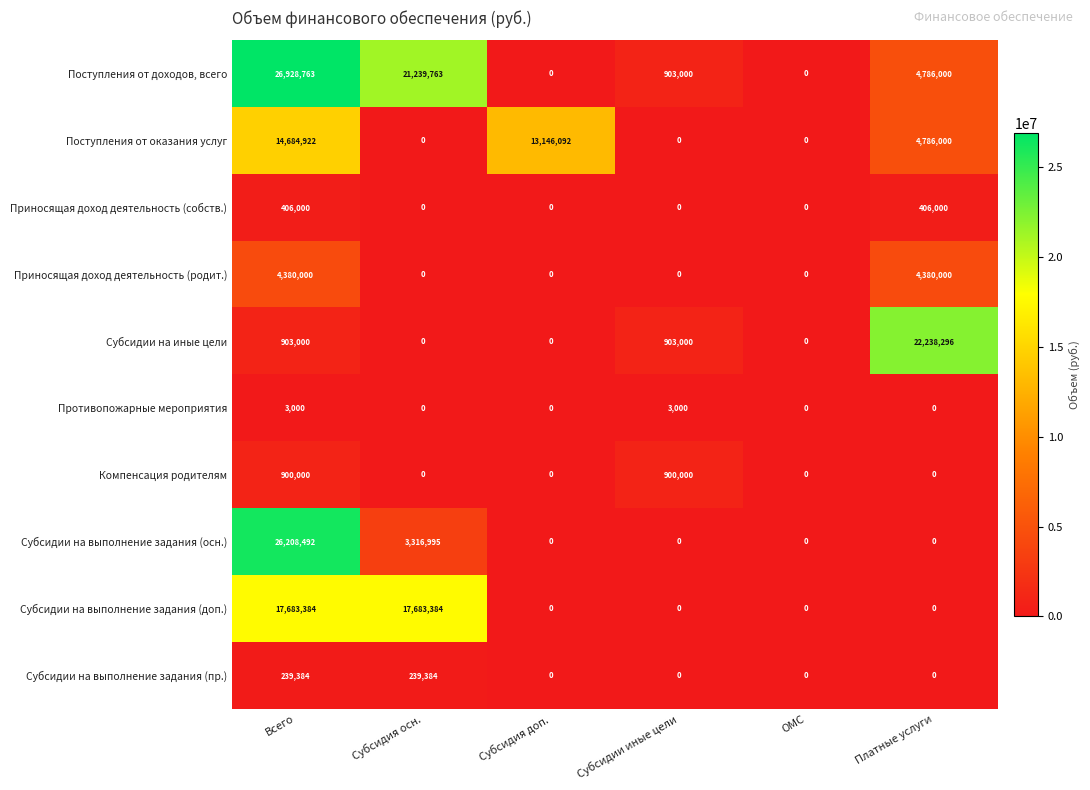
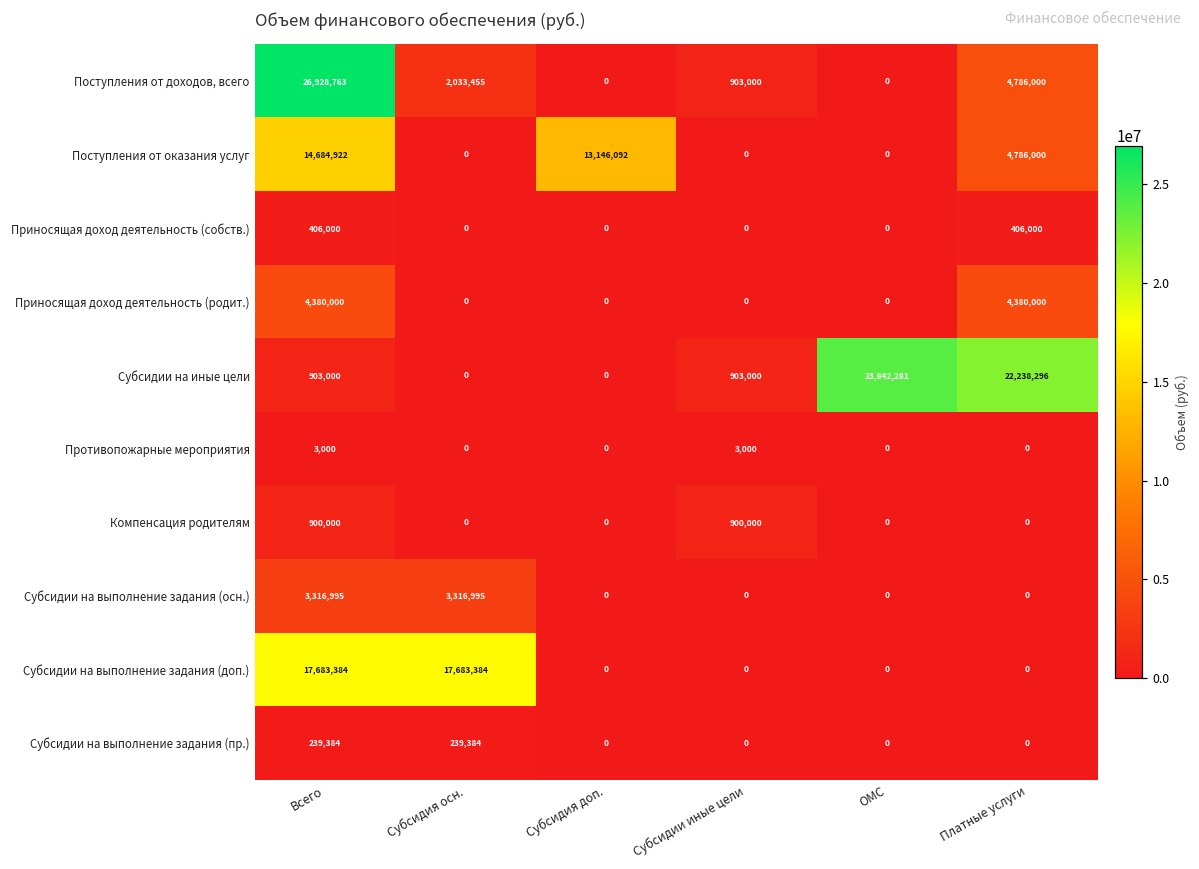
Поступления от доходов, всего, Субсидия осн.: 21,239,763 -> 2,033,455
Субсидии на иные цели, ОМС: 0 -> 23,842,281
Субсидии на выполнение задания (осн.), Всего: 26,208,492 -> 3,316,995
